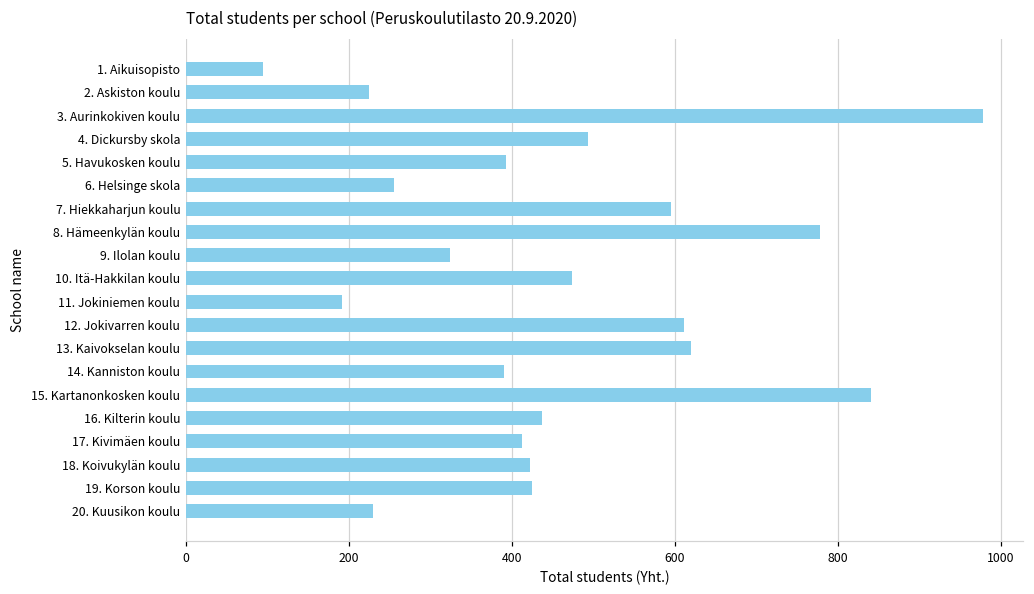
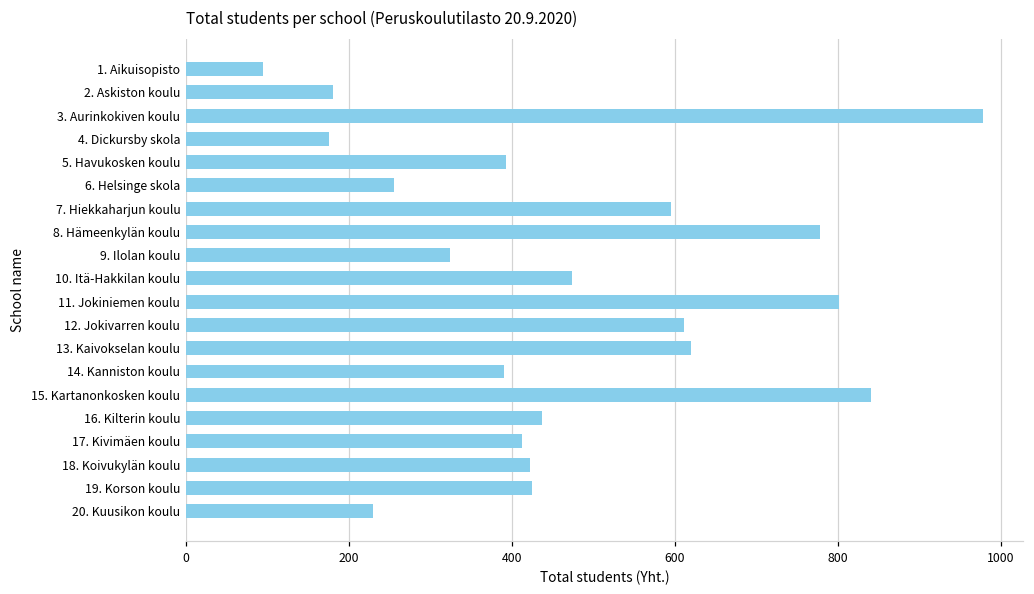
2. Askiston koulu: 230 -> 180
4. Dickursby skola: 490 -> 180
11. Jokiniemen koulu: 190 -> 800
